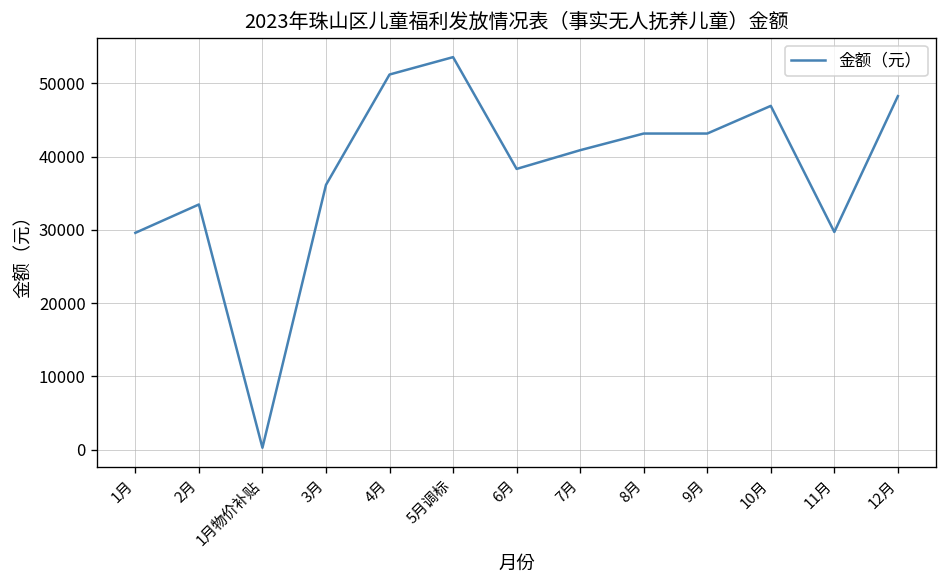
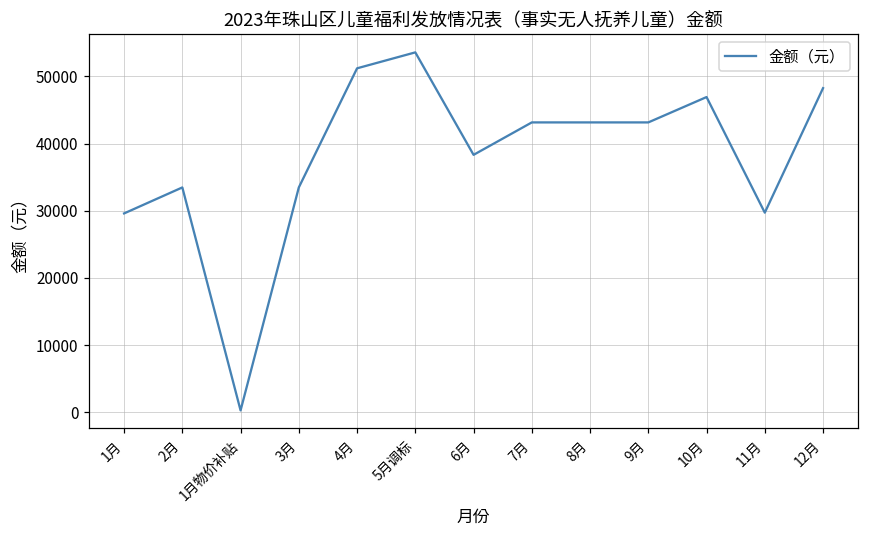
3月: 36000 -> 33000
7月: 41000 -> 43000
